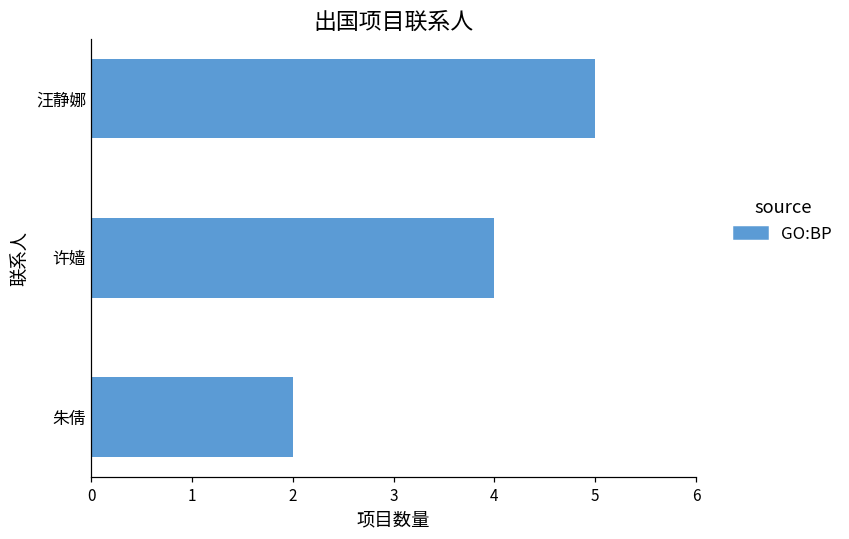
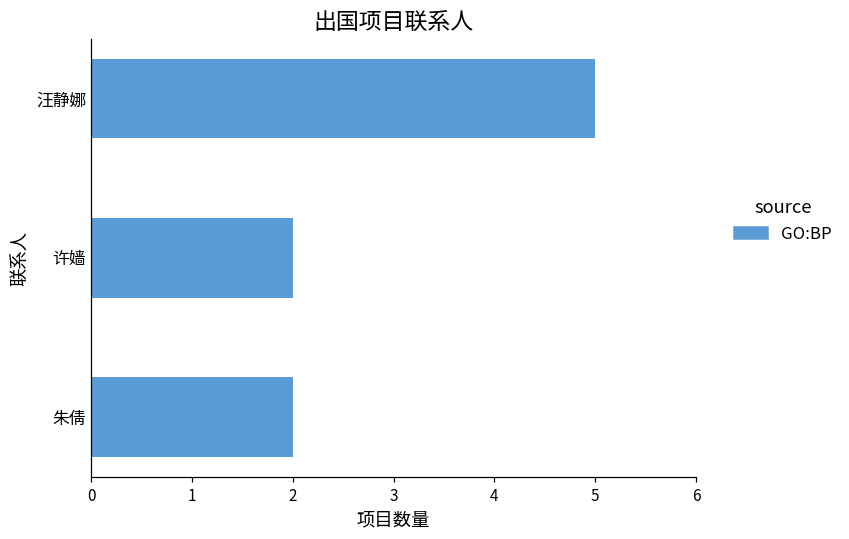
许嫱: 4 -> 2
